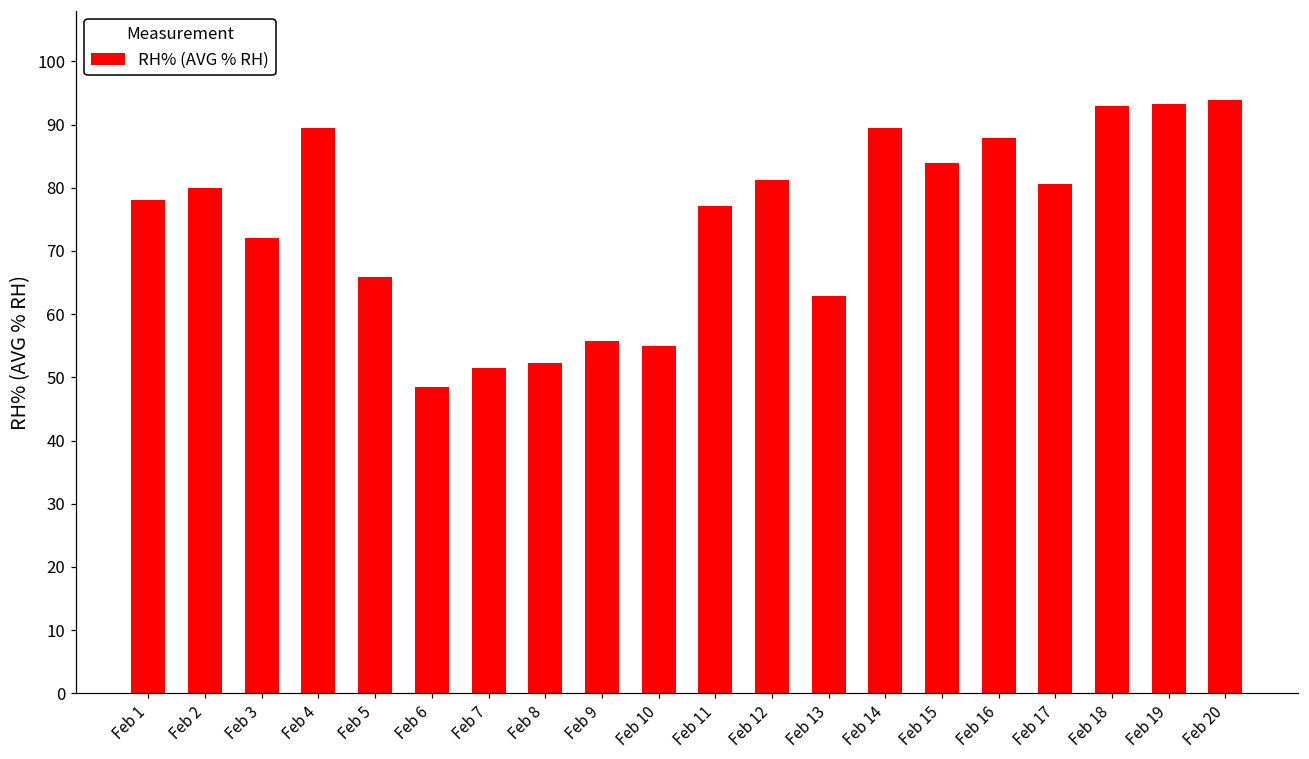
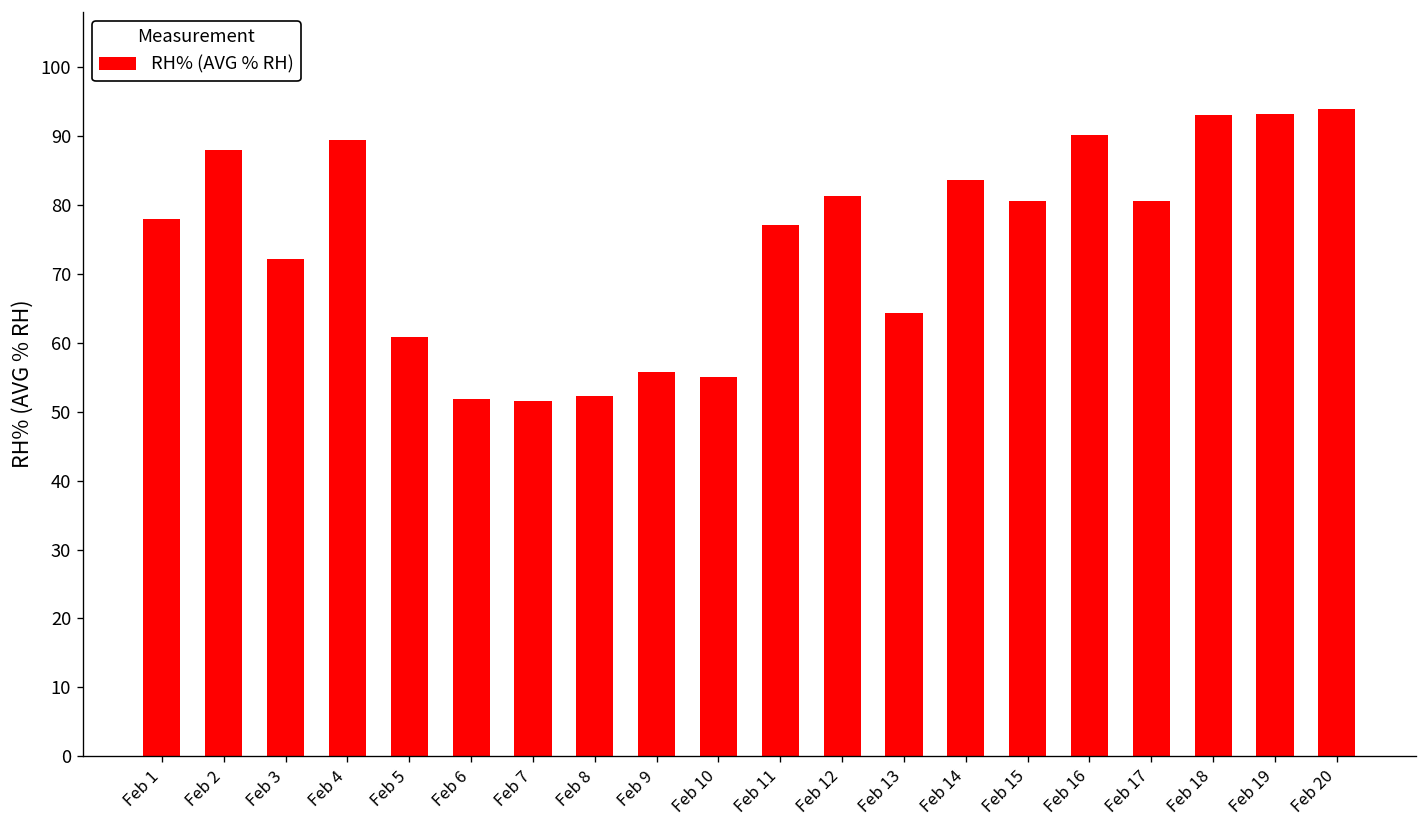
Feb 2: 80 -> 88
Feb 5: 66 -> 61
Feb 6: 49 -> 52
Feb 13: 63 -> 64
Feb 14: 89 -> 84
Feb 15: 84 -> 81
Feb 16: 88 -> 90
